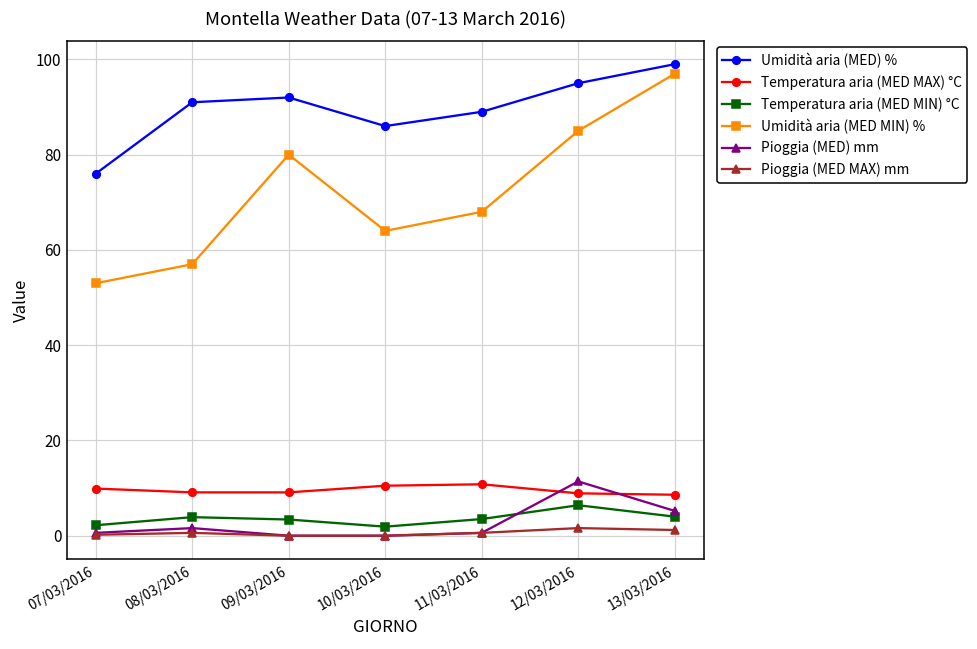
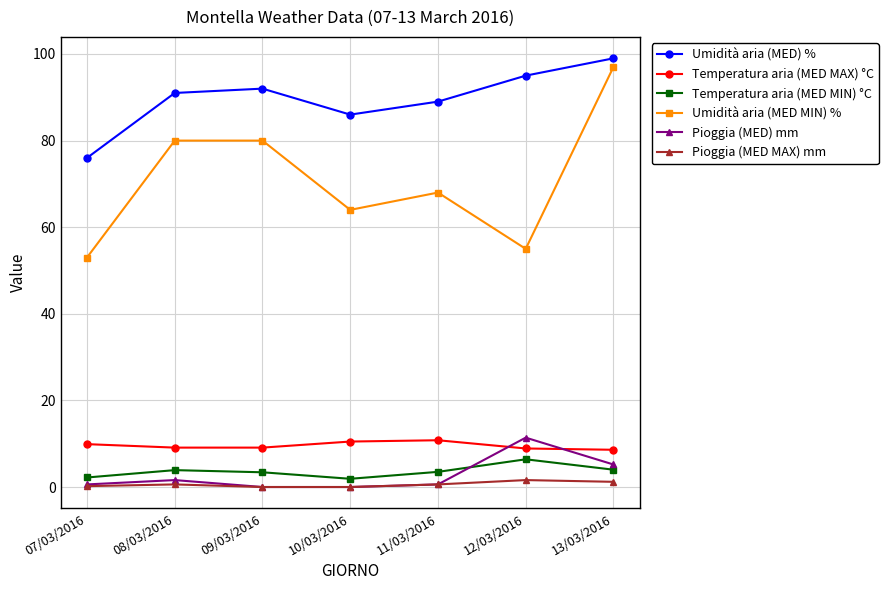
Umidità aria (MED MIN) %, 08/03/2016: 57 -> 80
Umidità aria (MED MIN) %, 12/03/2016: 85 -> 55
